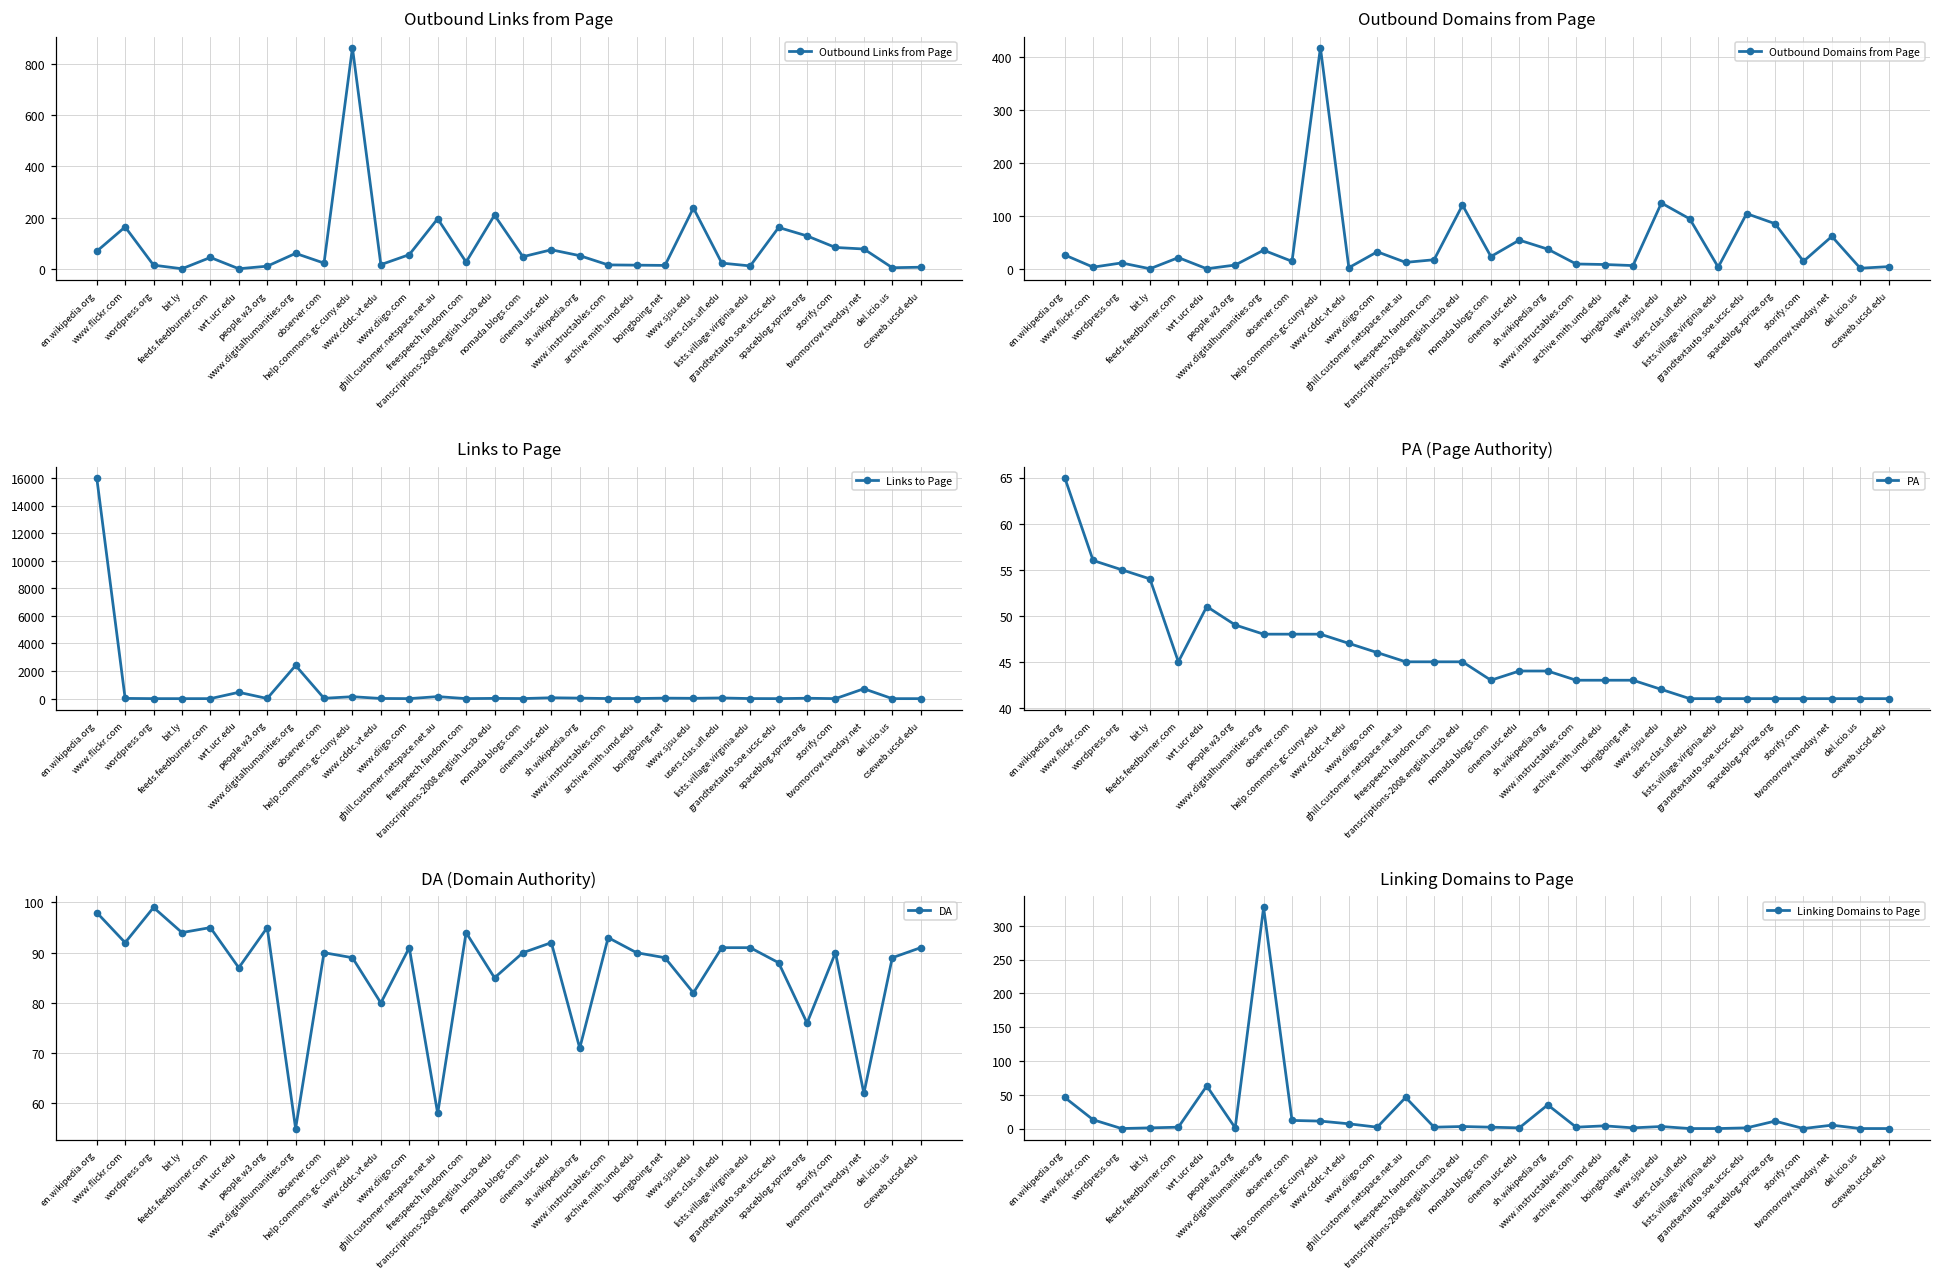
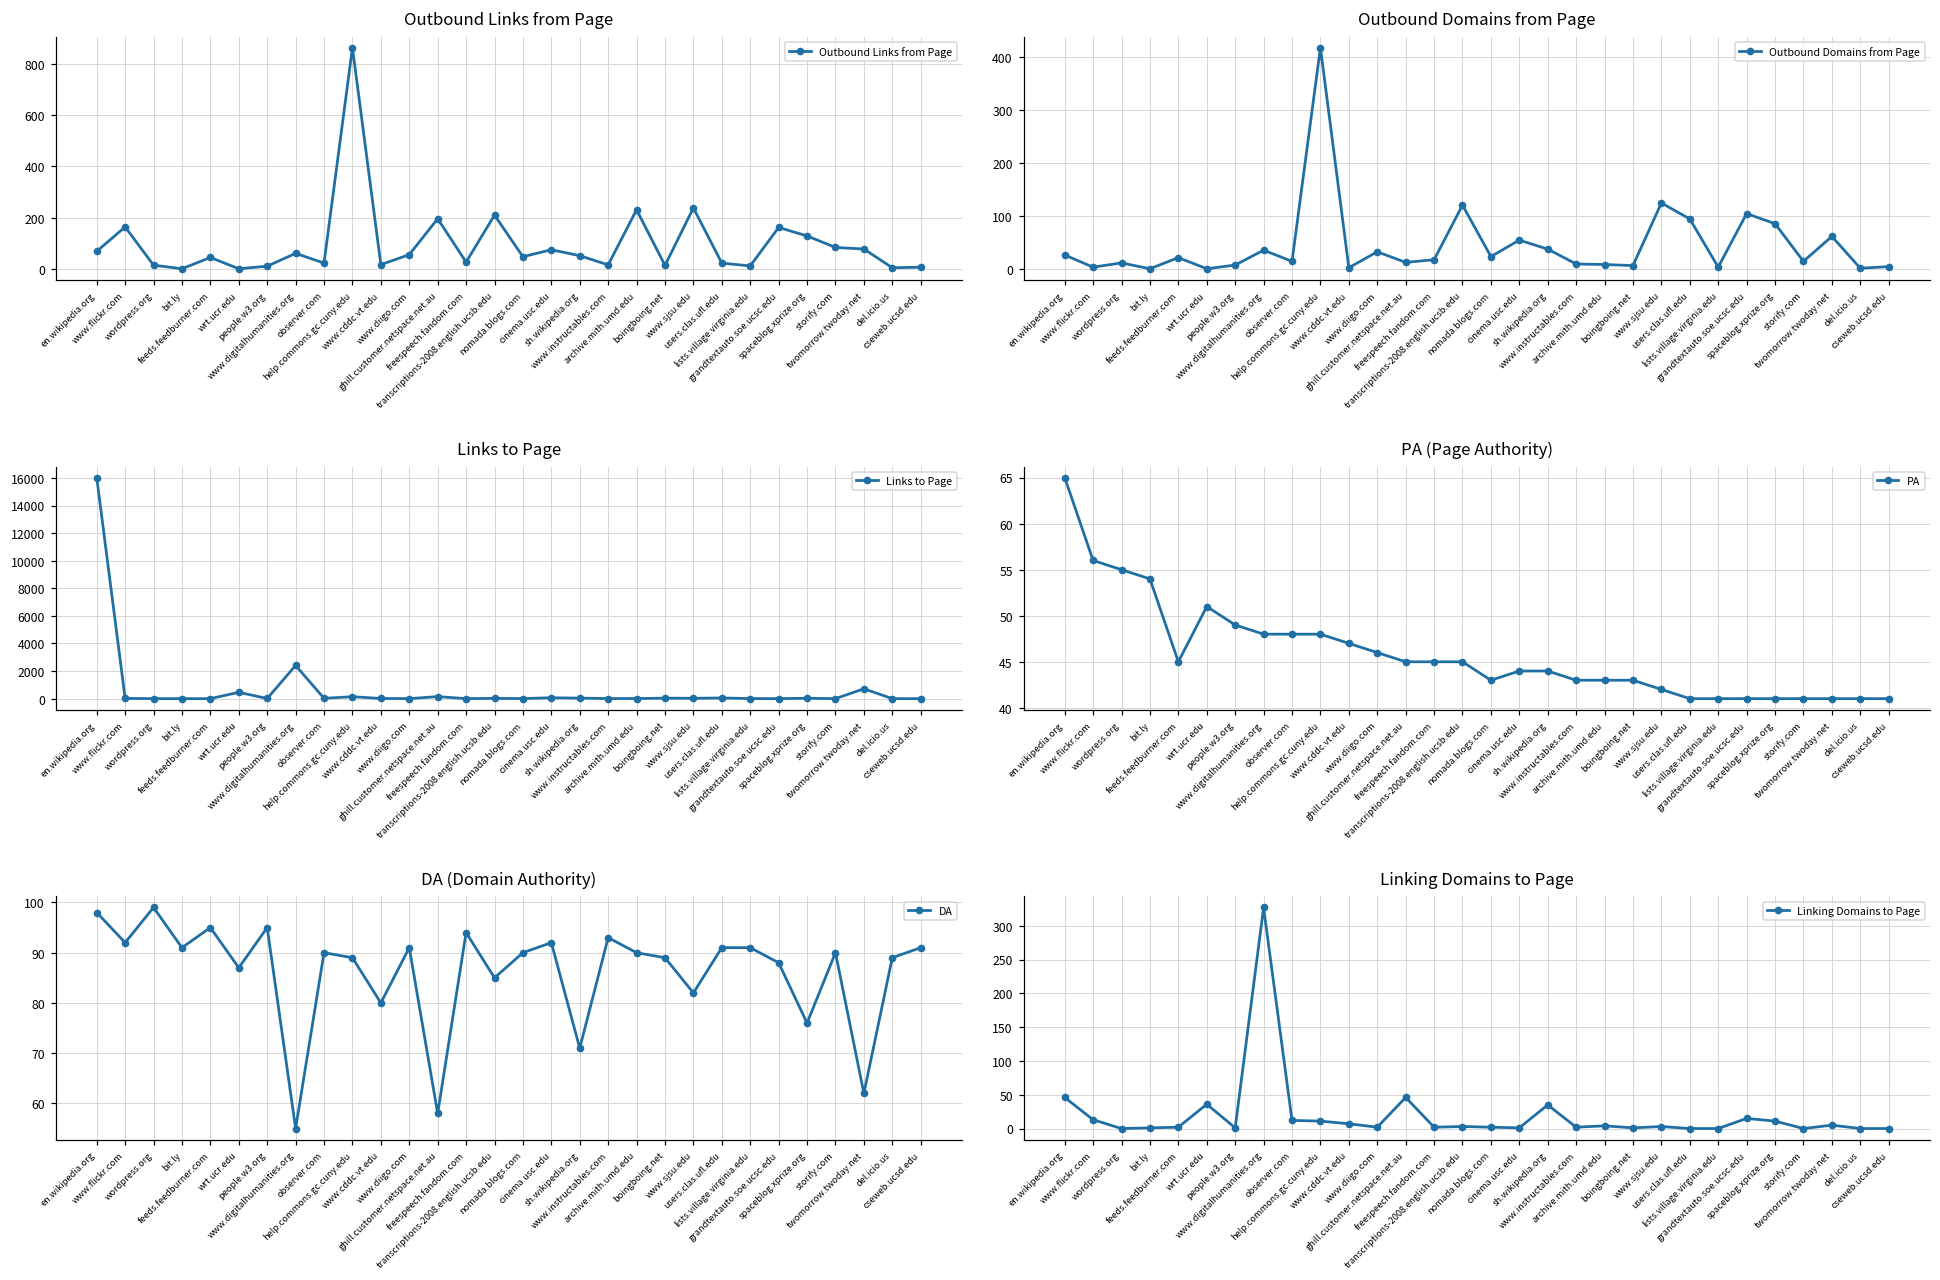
Outbound Links from Page, archive.mith.umd.edu: 20 -> 230
DA (Domain Authority), bit.ly: 94 -> 91
Linking Domains to Page, wrt.ucr.edu: 60 -> 40
Linking Domains to Page, grandtextauto.soe.ucsc.edu: 0 -> 20
